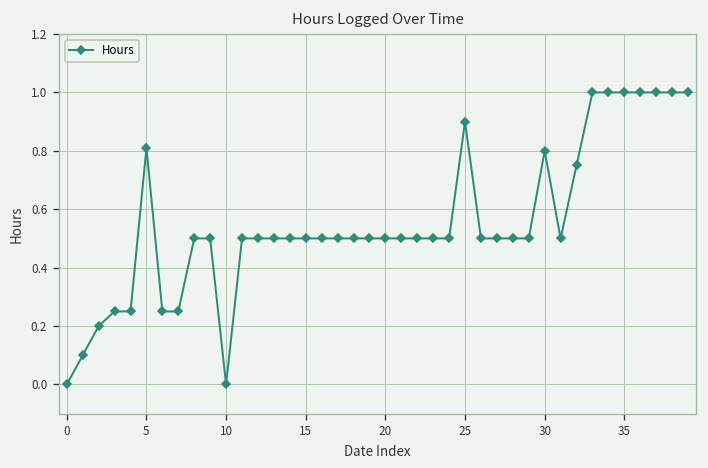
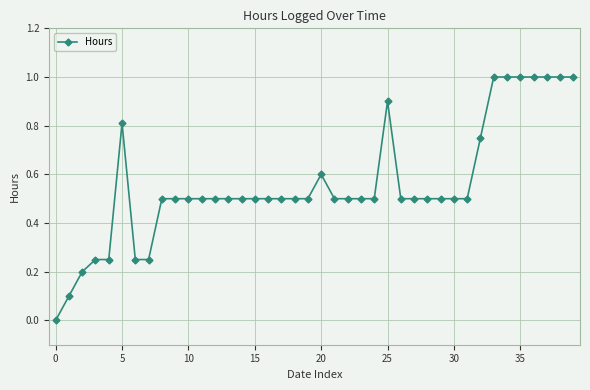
10: 0.0 -> 0.5
20: 0.5 -> 0.6
30: 0.8 -> 0.5
